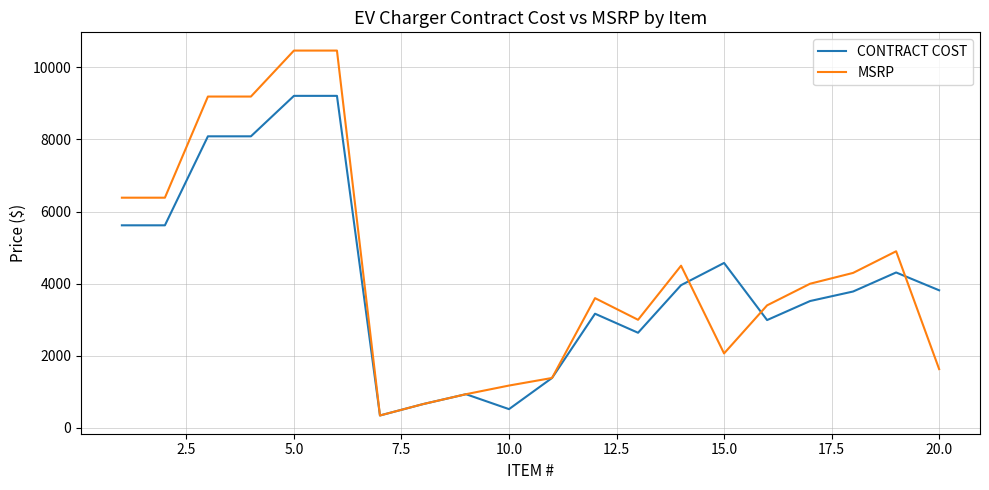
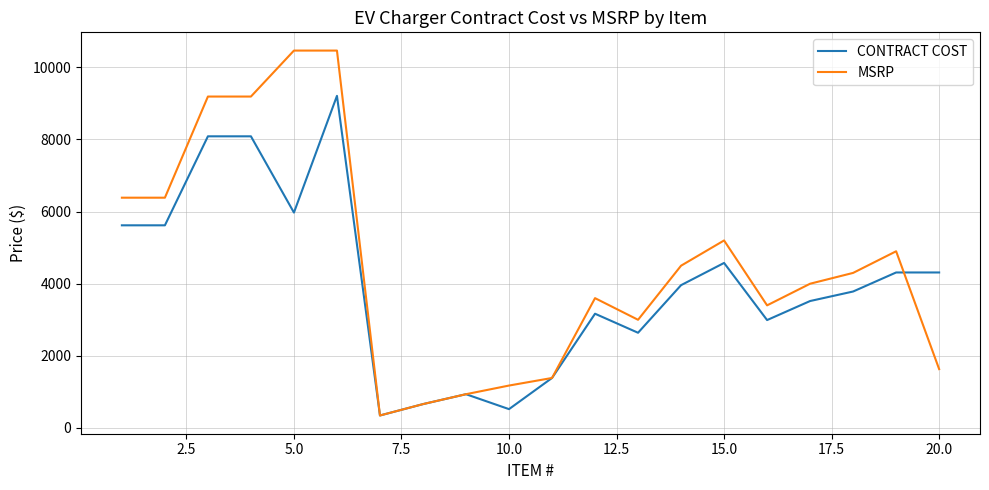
CONTRACT COST, 5.0: 9200 -> 6000
MSRP, 15.0: 2100 -> 5200
CONTRACT COST, 20.0: 3800 -> 4300
